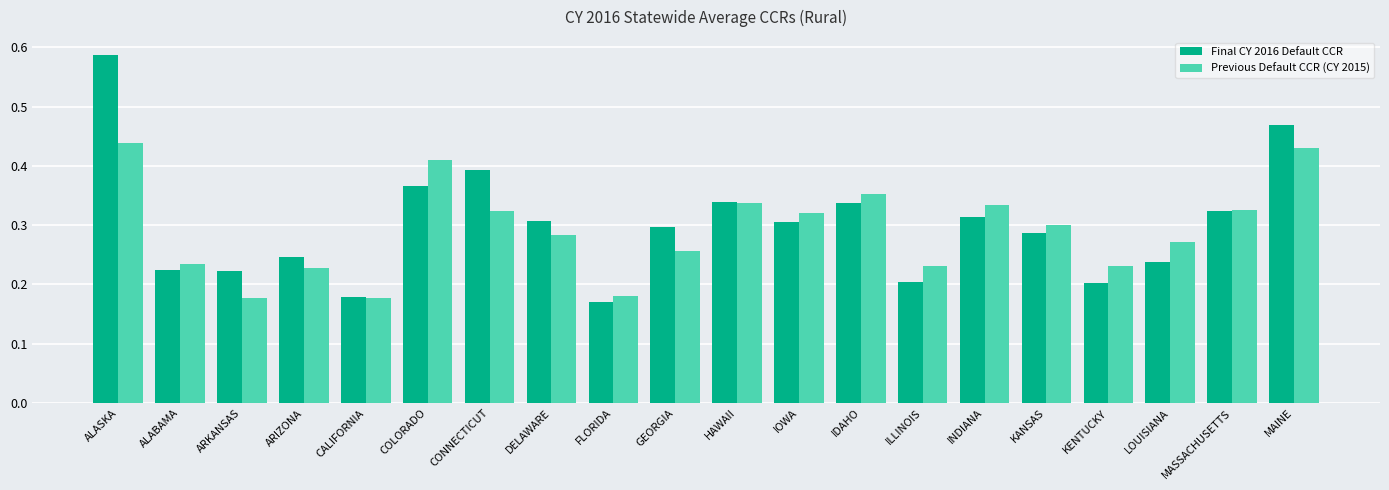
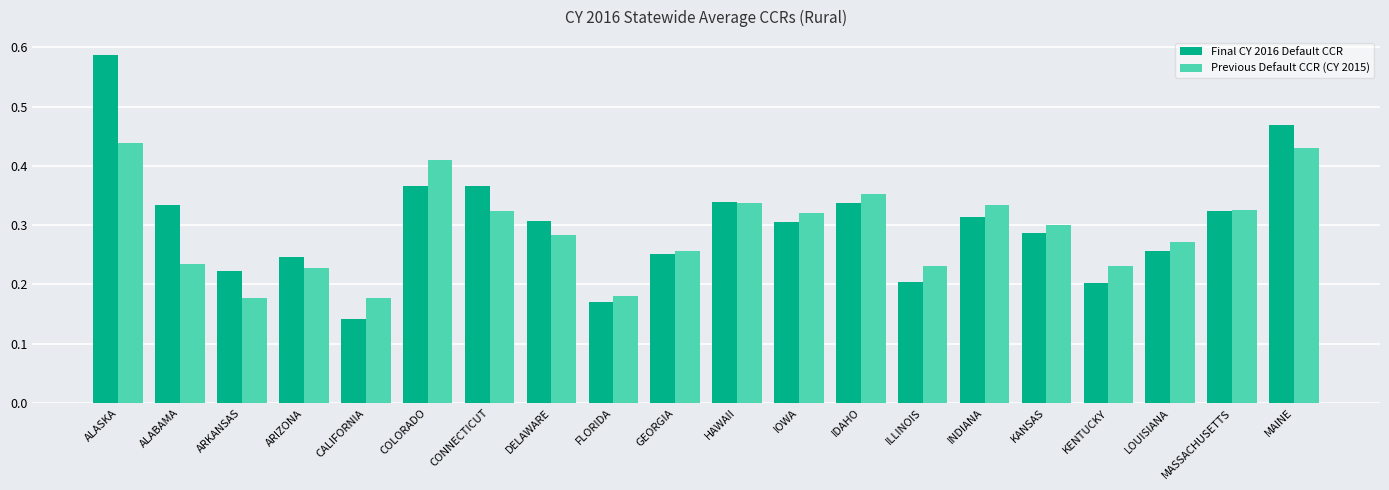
Final CY 2016 Default CCR, ALABAMA: 0.22 -> 0.33
Final CY 2016 Default CCR, CALIFORNIA: 0.18 -> 0.14
Final CY 2016 Default CCR, CONNECTICUT: 0.39 -> 0.37
Final CY 2016 Default CCR, GEORGIA: 0.30 -> 0.25
Final CY 2016 Default CCR, LOUISIANA: 0.24 -> 0.26
